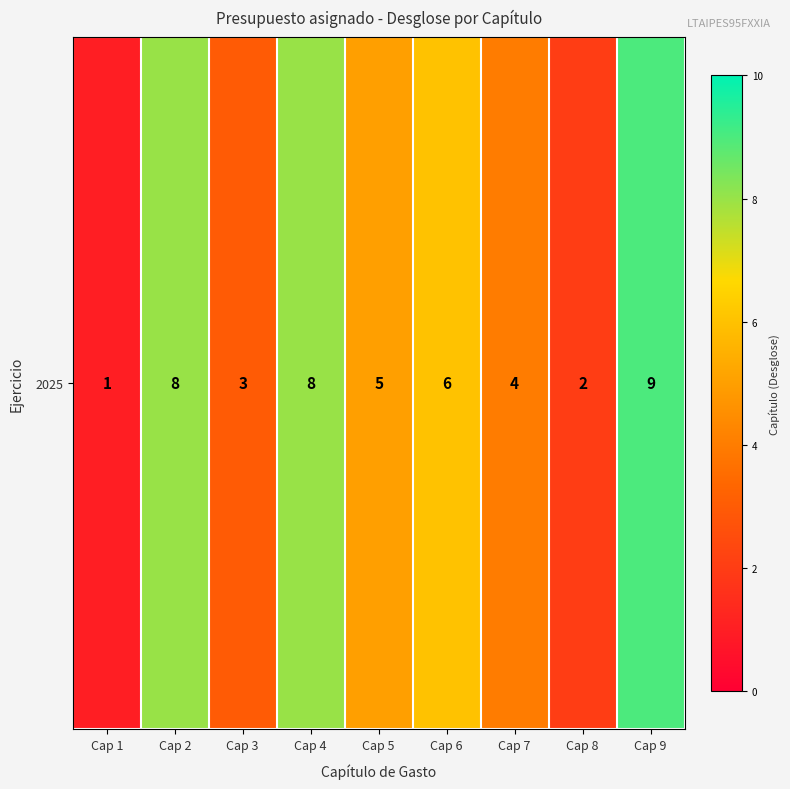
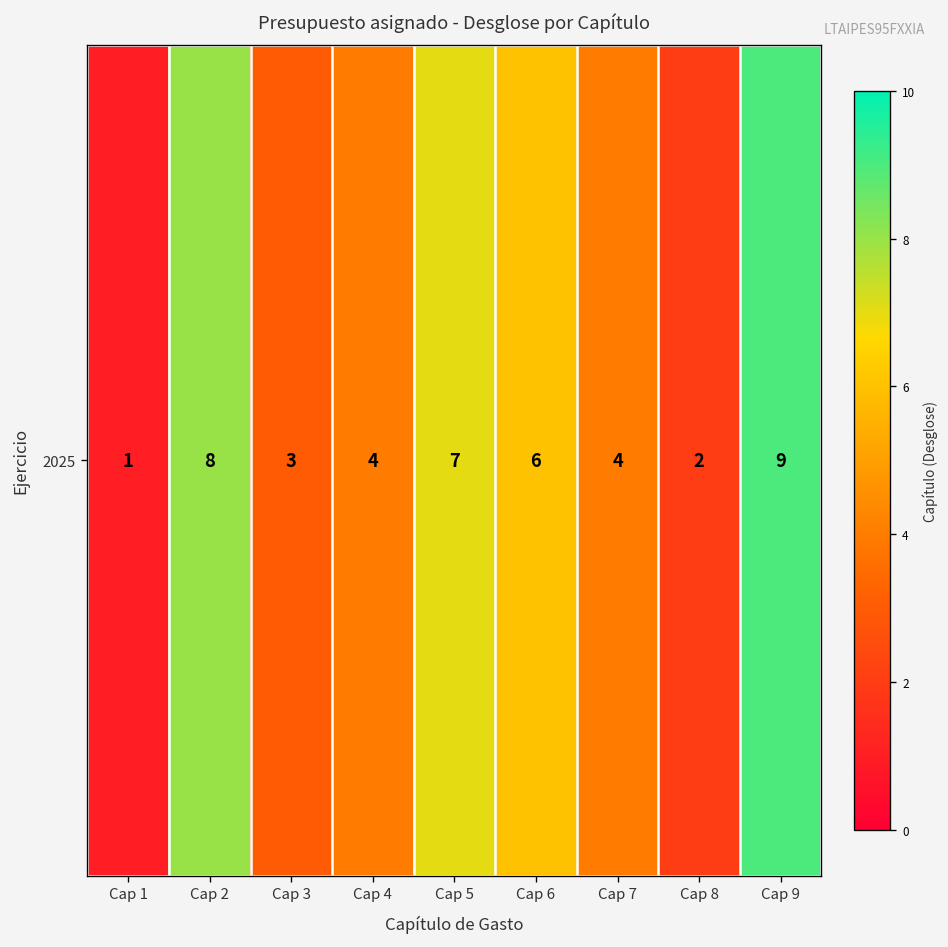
2025, Cap 4: 8 -> 4
2025, Cap 5: 5 -> 7
